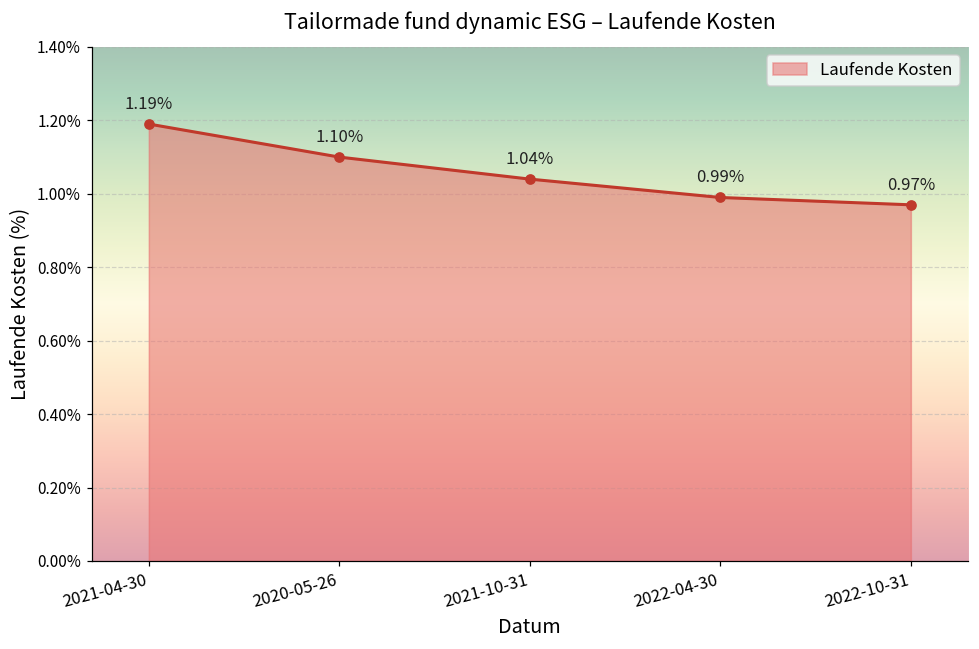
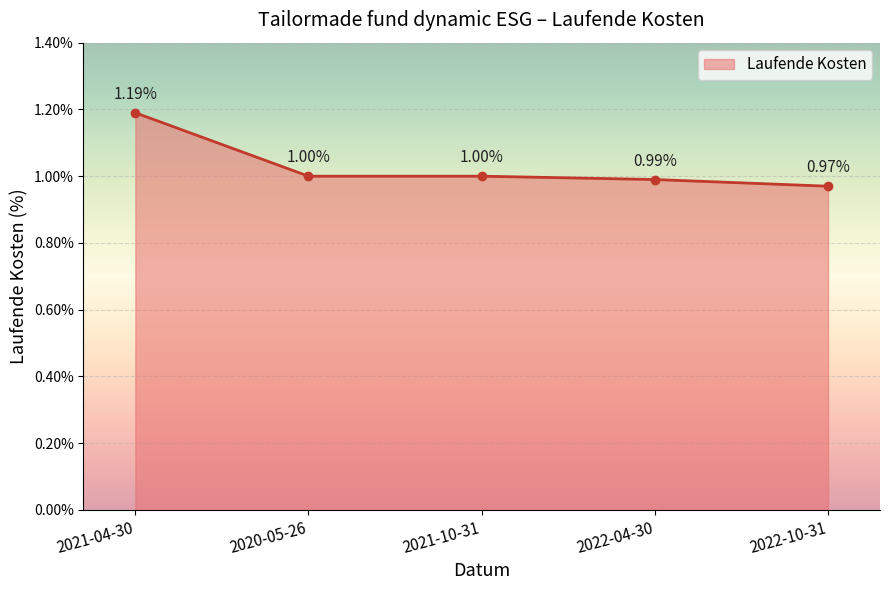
2020-05-26: 1.10% -> 1.00%
2021-10-31: 1.04% -> 1.00%
